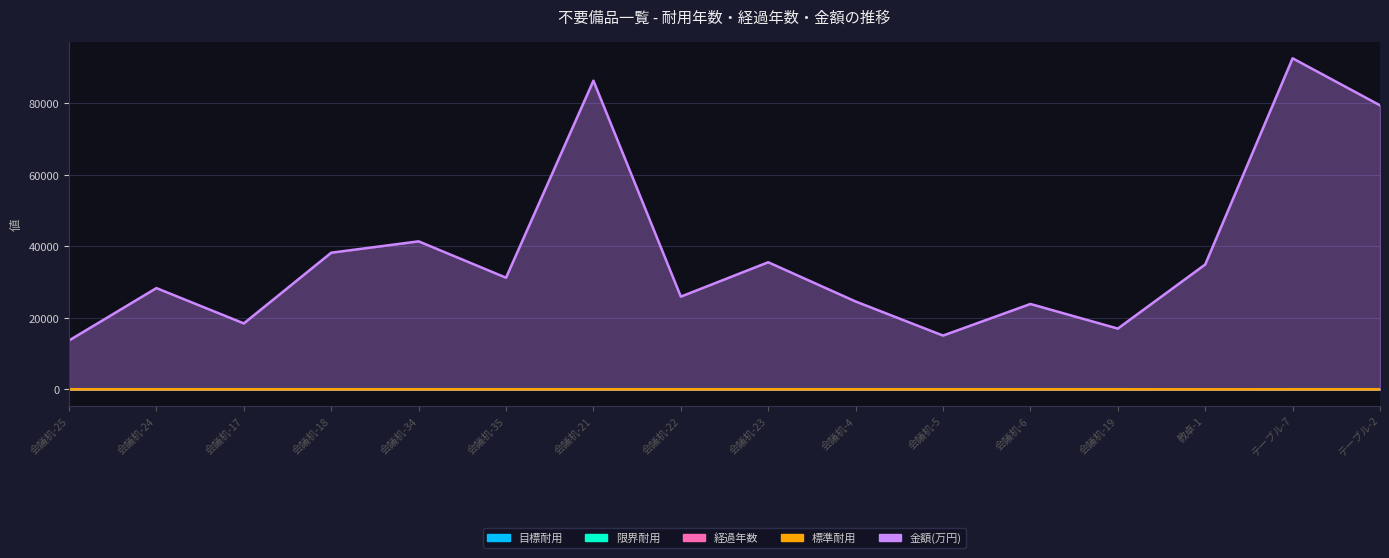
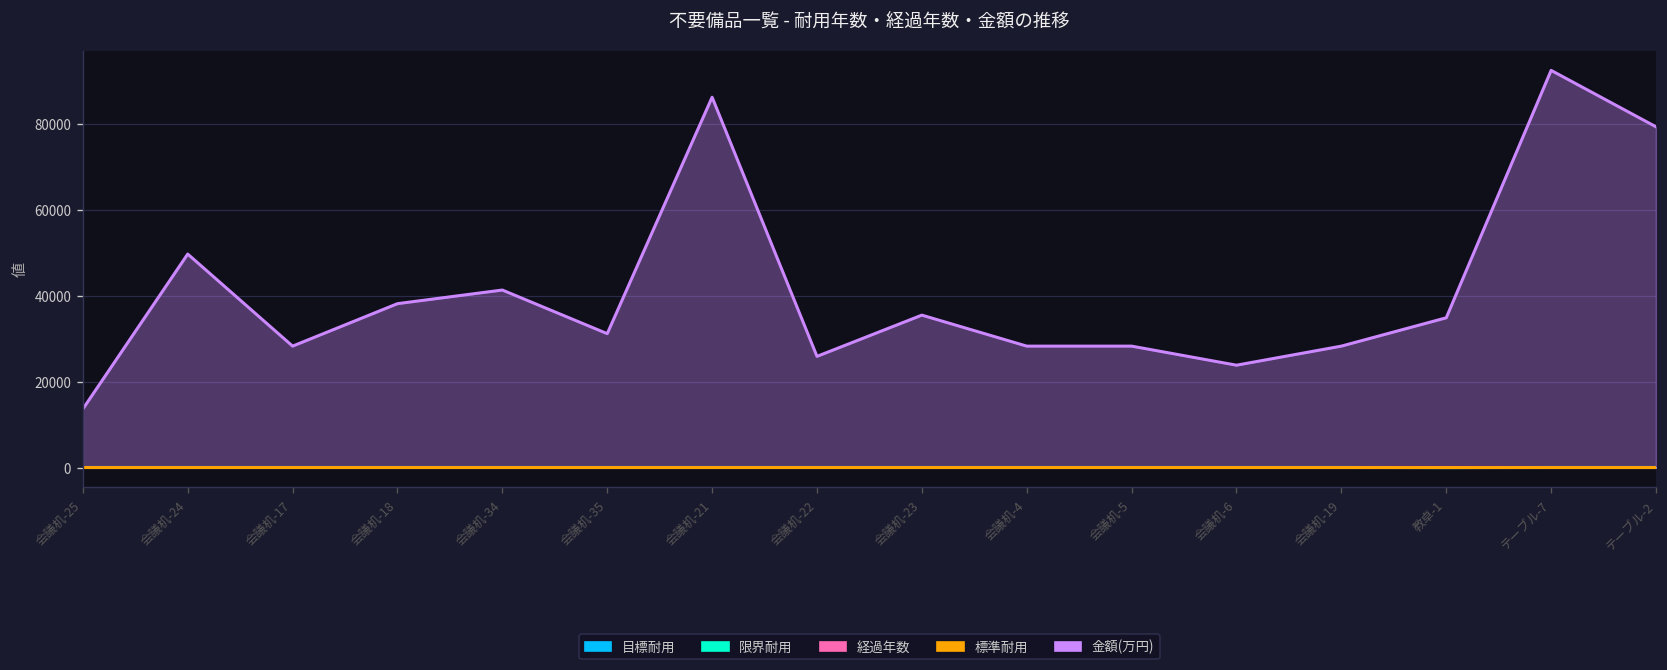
金額(万円), 会議机-24: 28000 -> 50000
金額(万円), 会議机-17: 18000 -> 28000
金額(万円), 会議机-4: 25000 -> 28000
金額(万円), 会議机-5: 15000 -> 28000
金額(万円), 会議机-19: 17000 -> 28000
